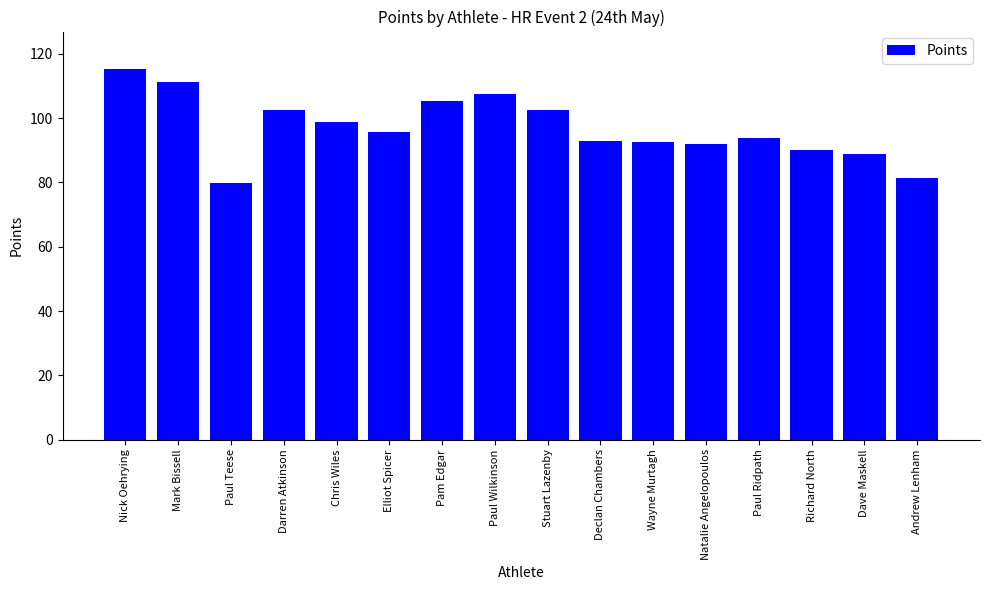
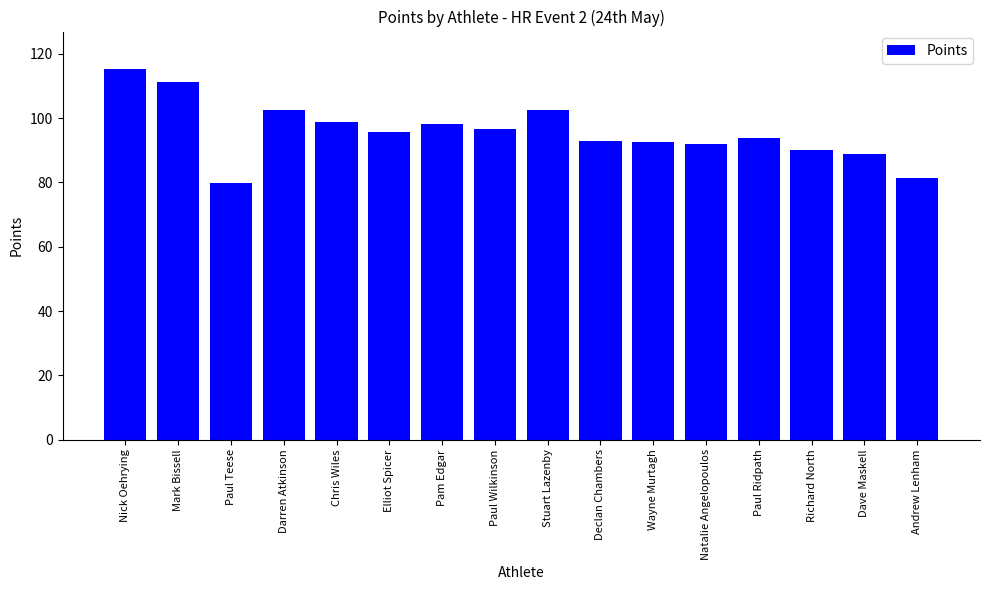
Pam Edgar: 105 -> 98
Paul Wilkinson: 108 -> 97
